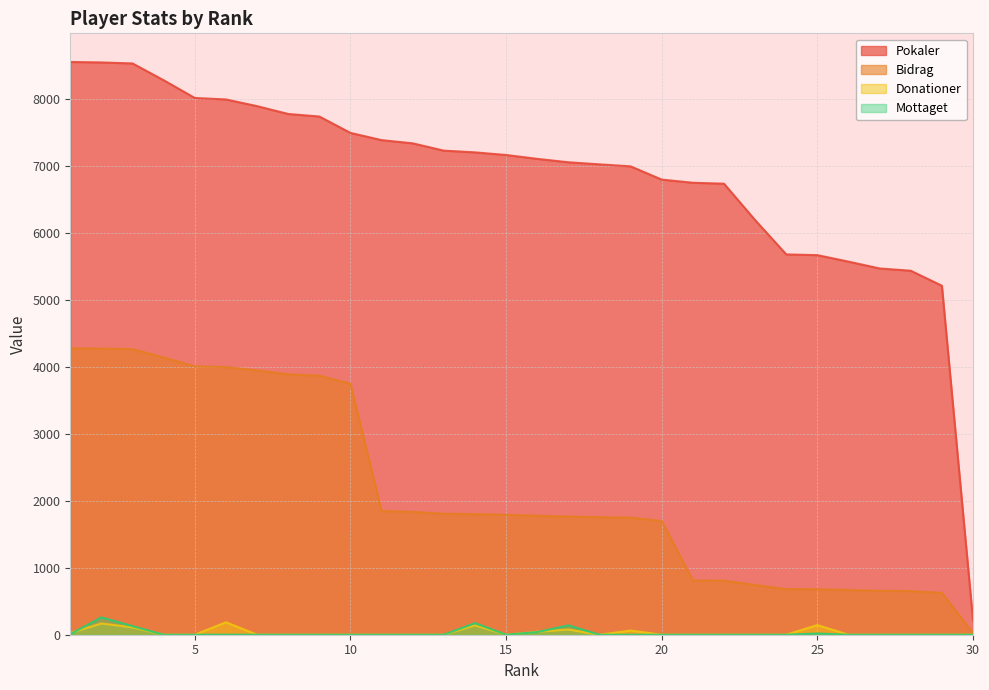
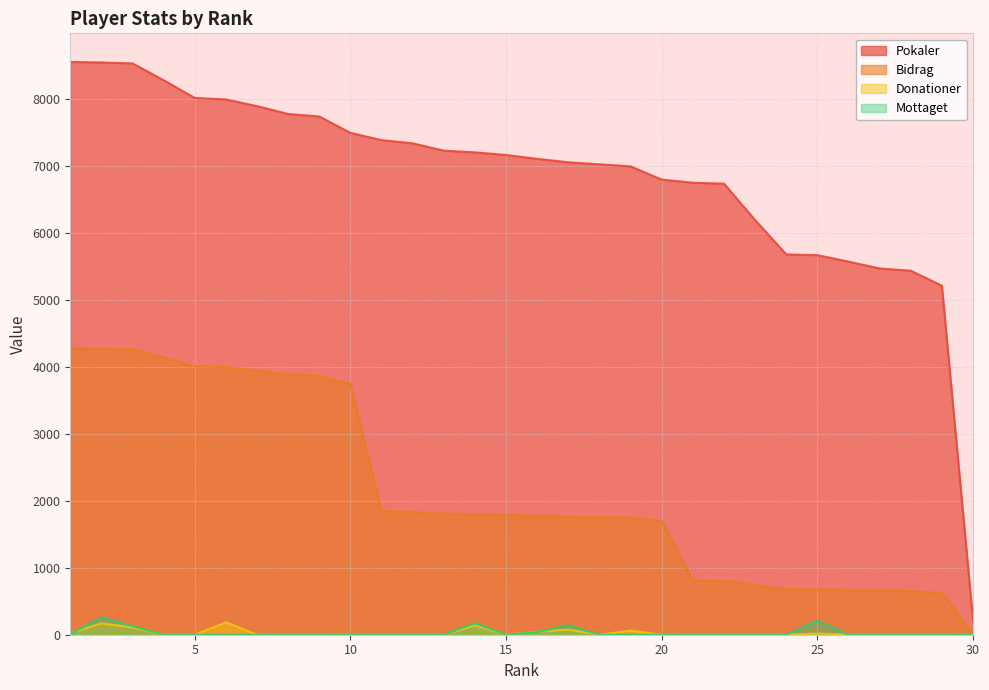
Donationer, 25: 100 -> 0
Mottaget, 25: 0 -> 200
